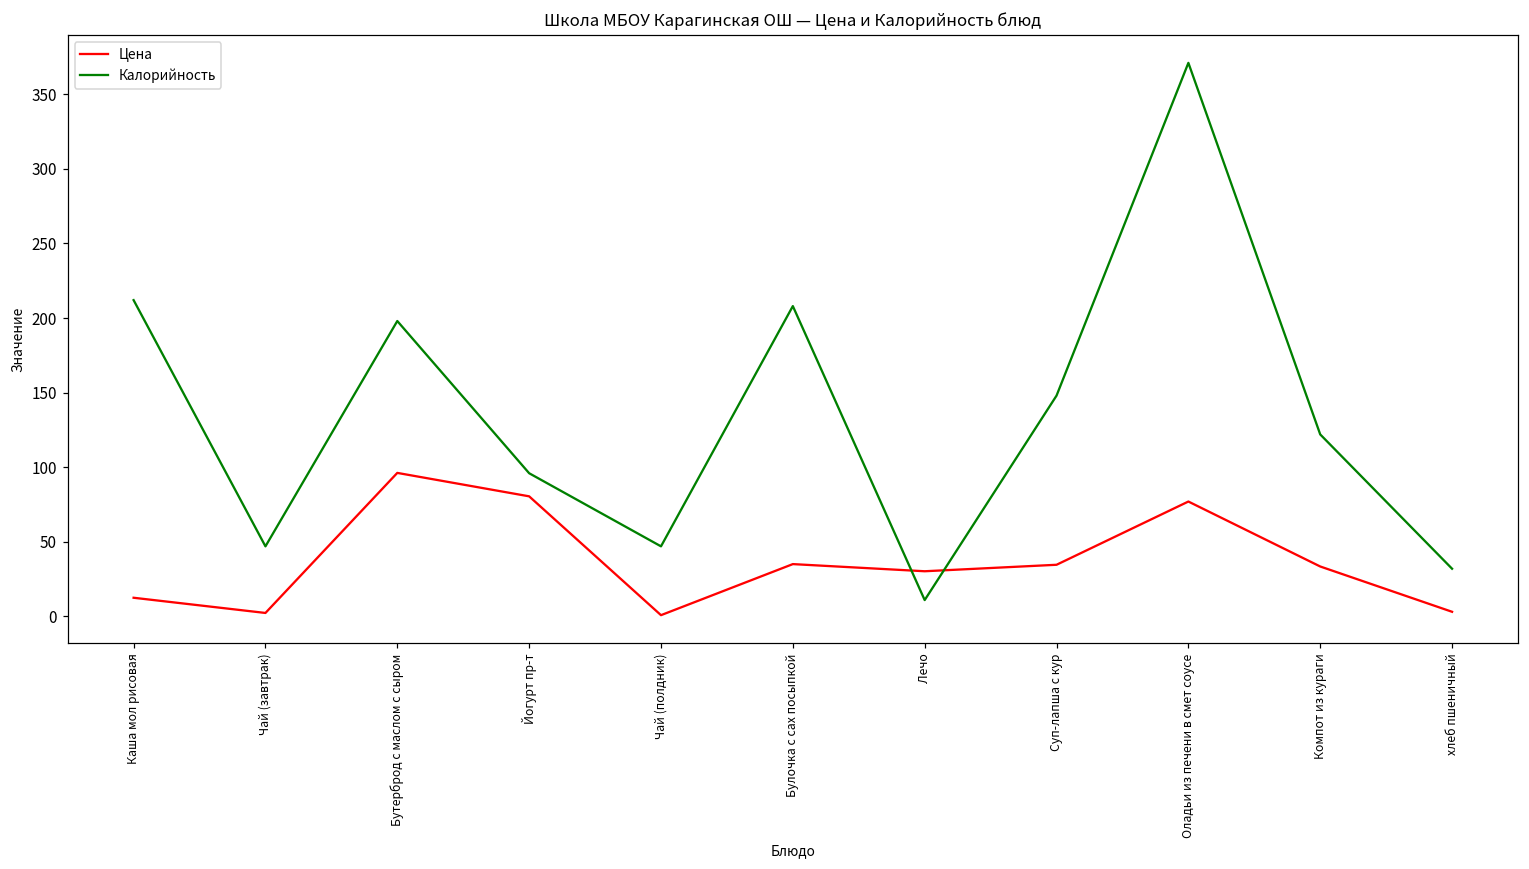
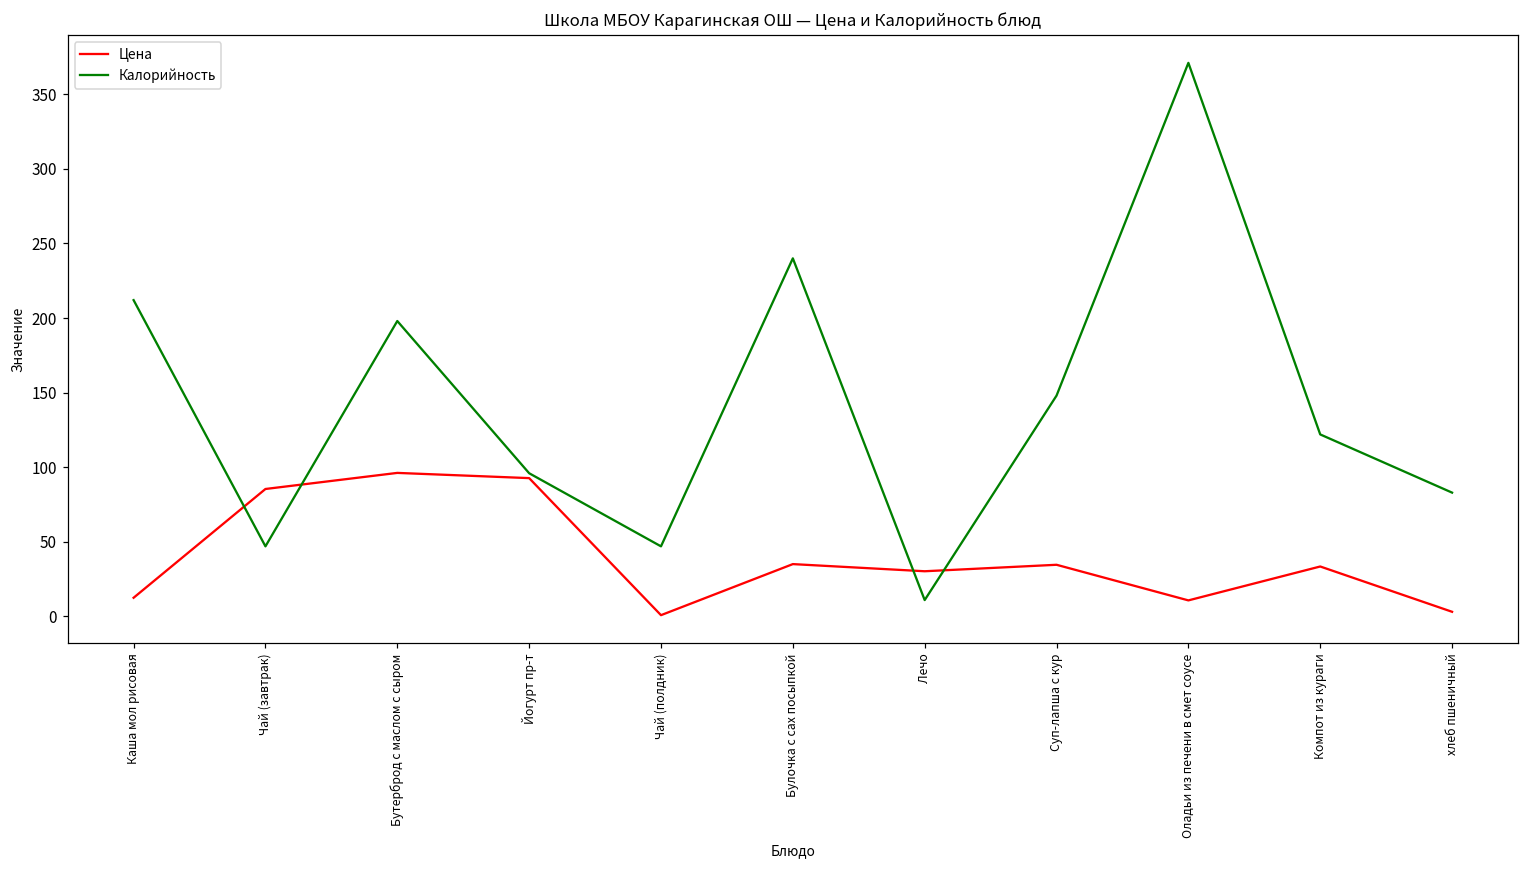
Цена, Чай (завтрак): 2 -> 85
Цена, Йогурт пр-т: 81 -> 93
Калорийность, Булочка с сах посыпкой: 208 -> 240
Цена, Оладьи из печени в смет соусе: 77 -> 11
Калорийность, хлеб пшеничный: 32 -> 83
